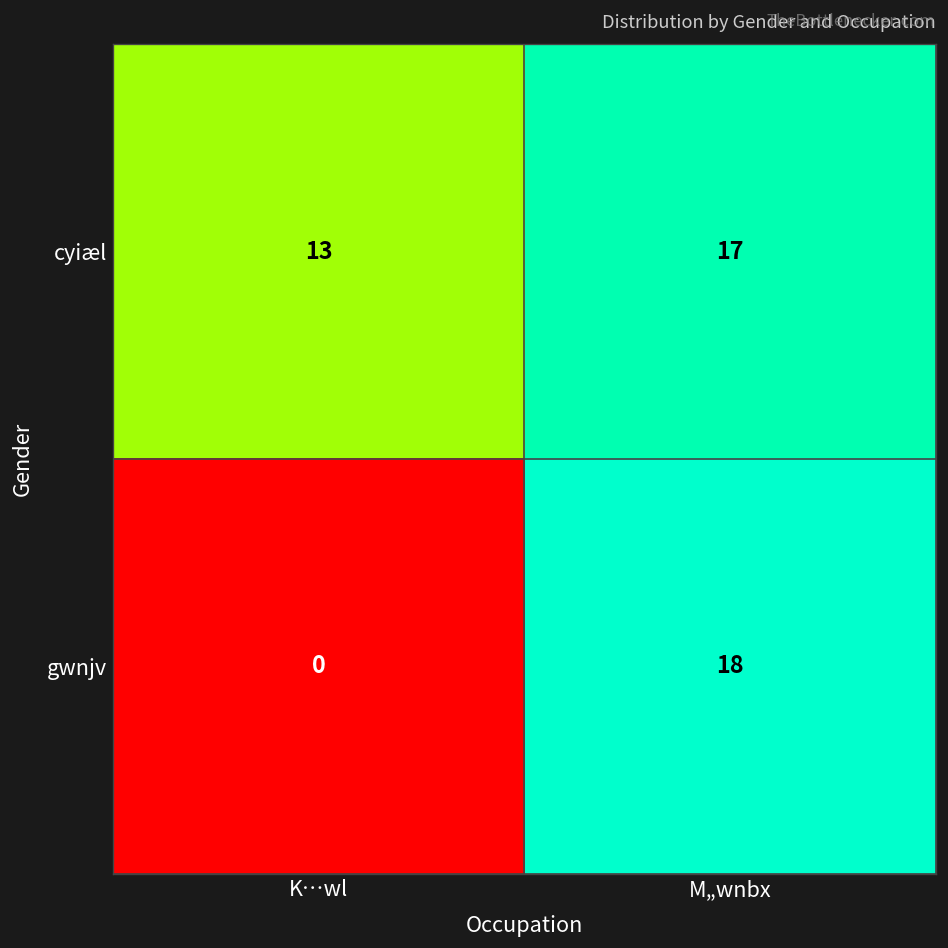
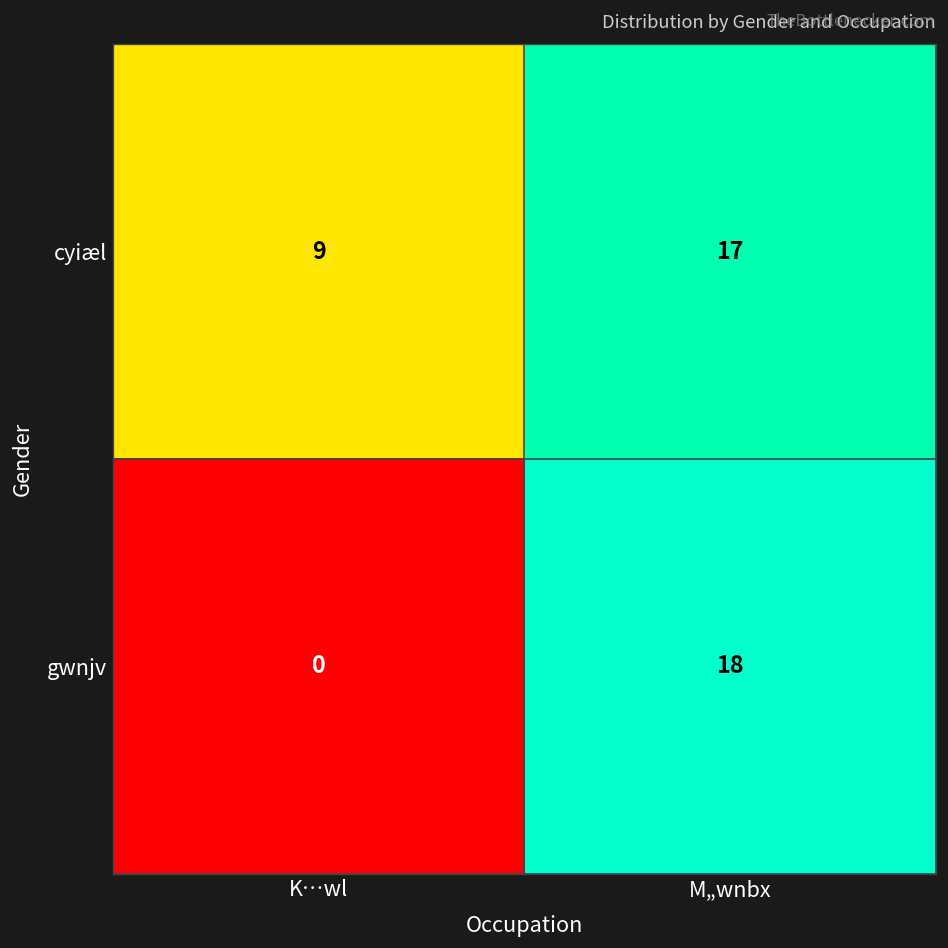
cyiæl, K…wl: 13 -> 9
